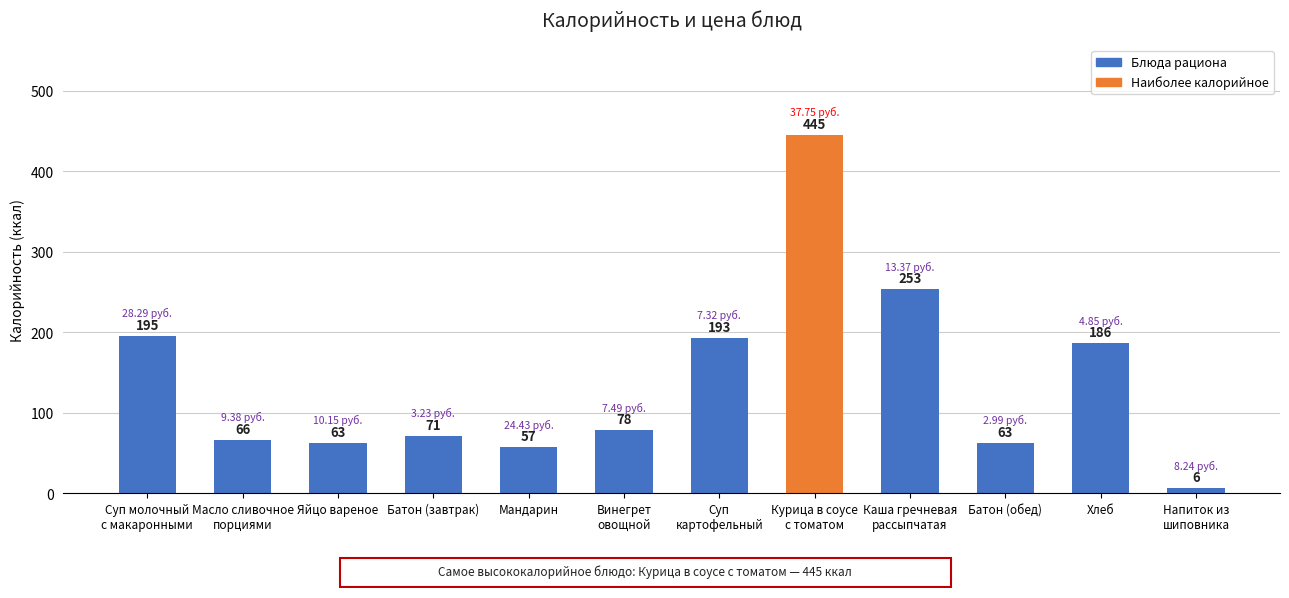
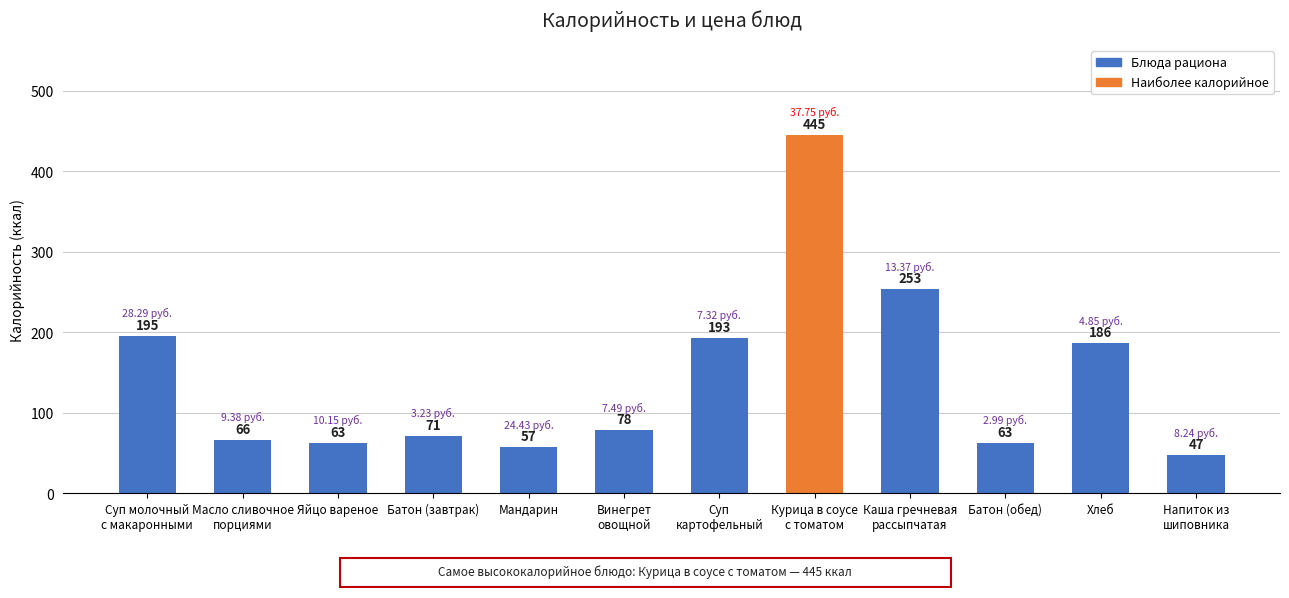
Напиток из шиповника: 6 -> 47
